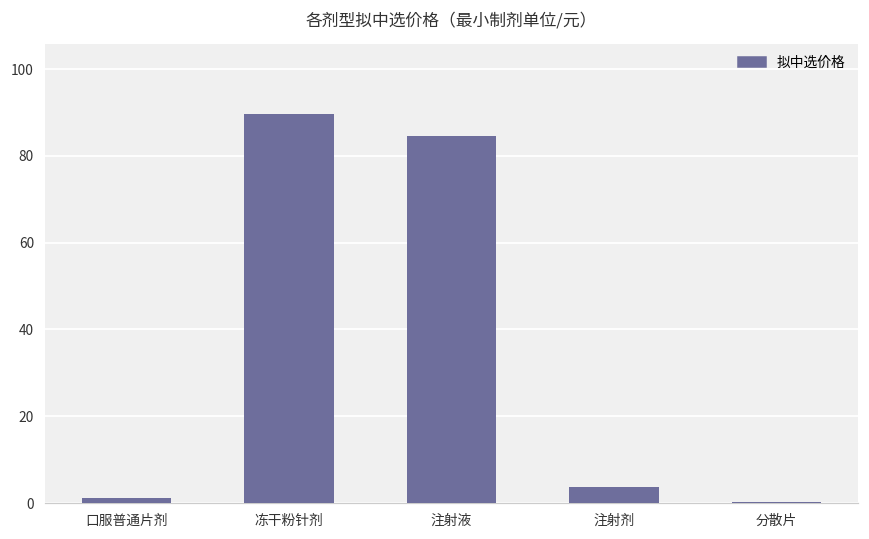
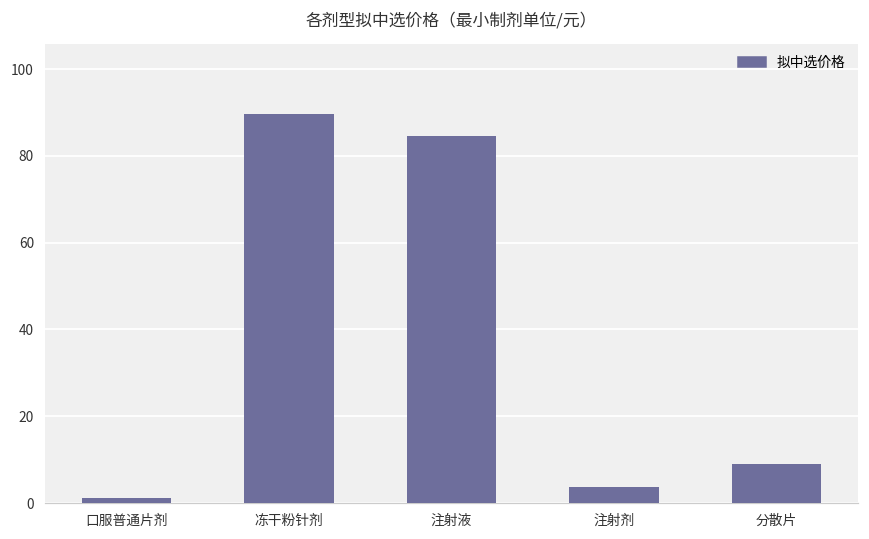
分散片: 0 -> 9
